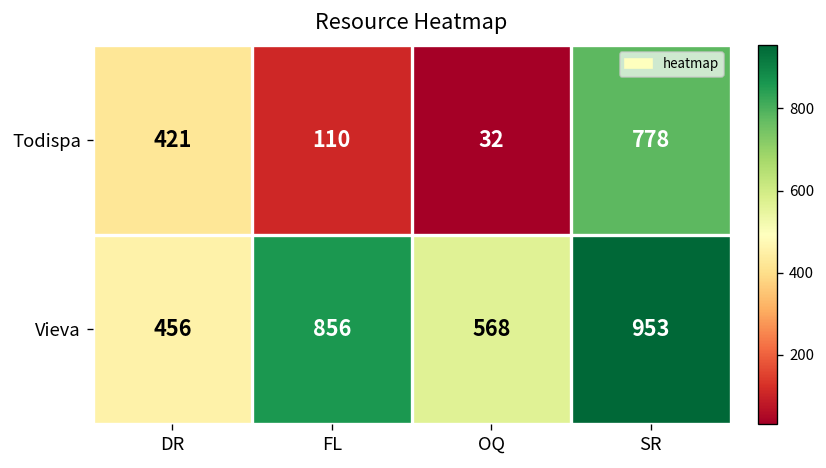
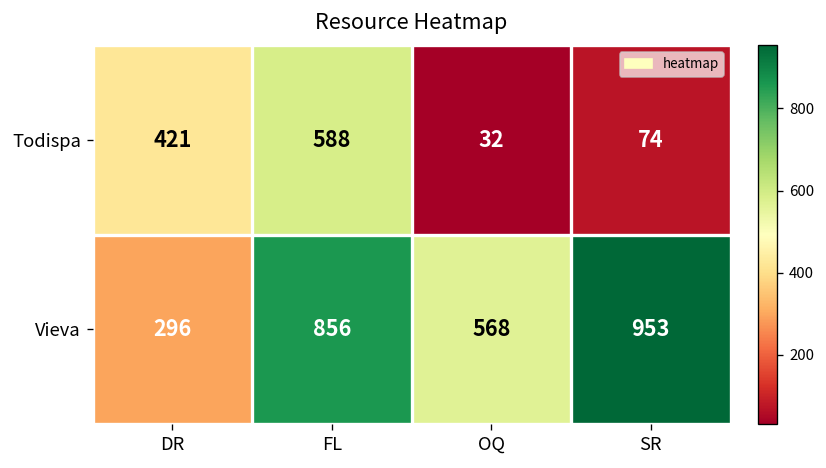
Todispa, FL: 110 -> 588
Todispa, SR: 778 -> 74
Vieva, DR: 456 -> 296
